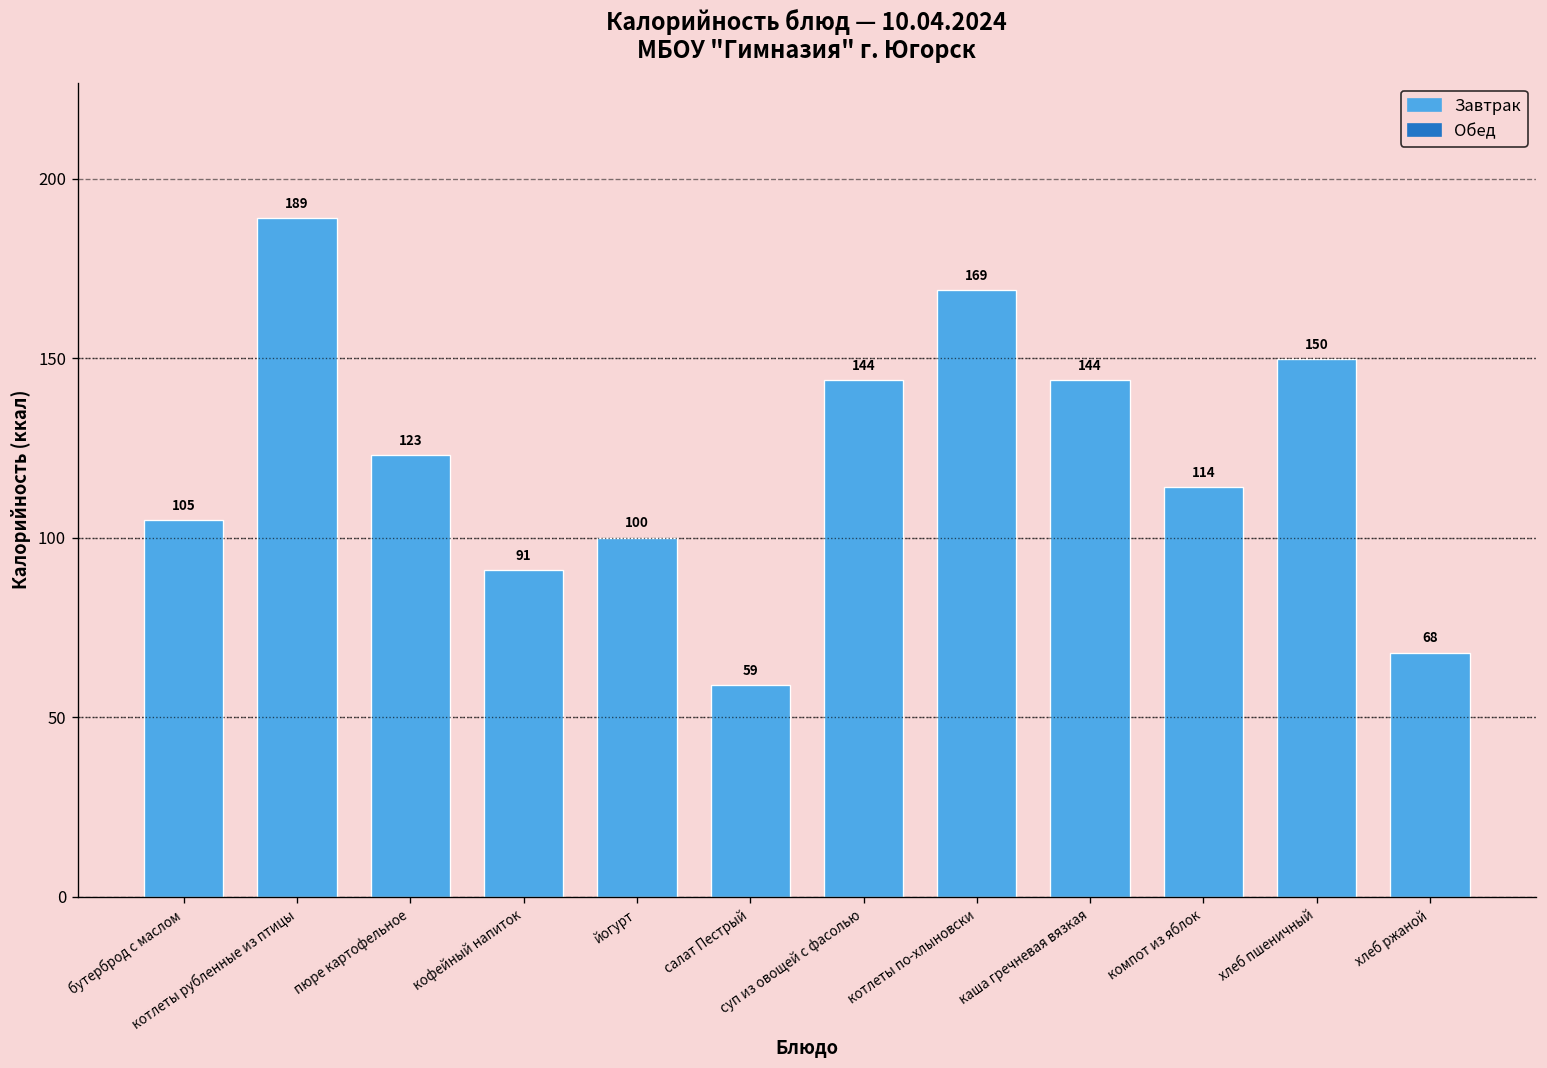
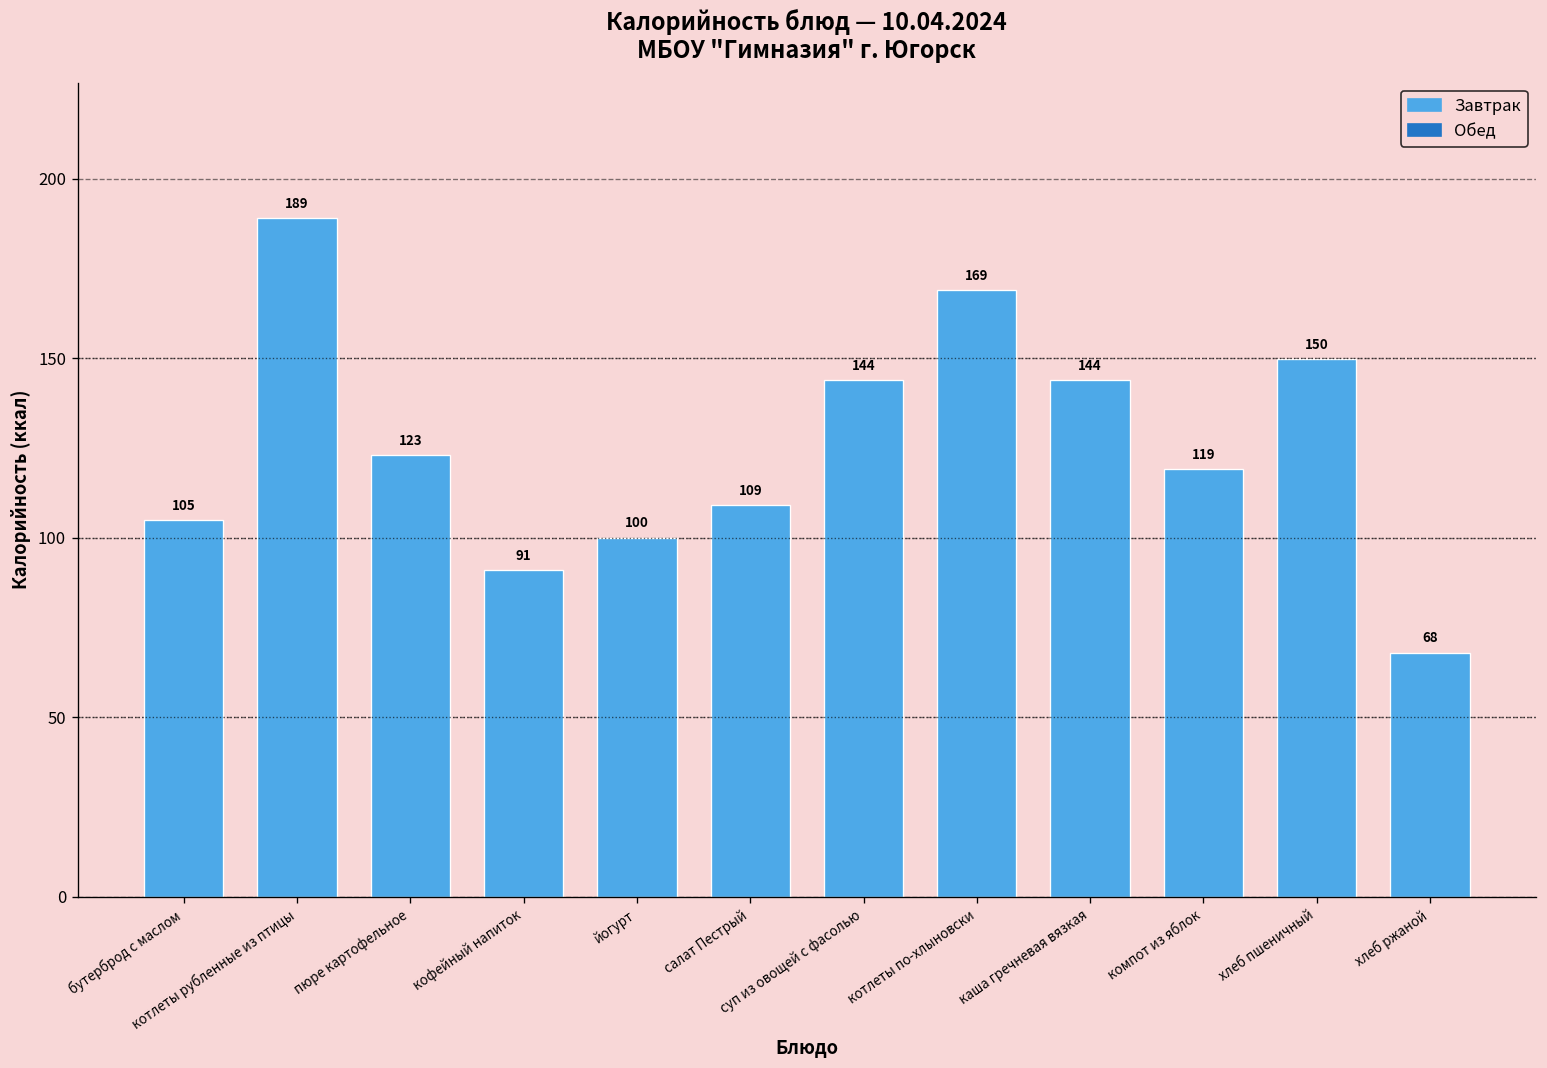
салат Пестрый: 59 -> 109
компот из яблок: 114 -> 119
